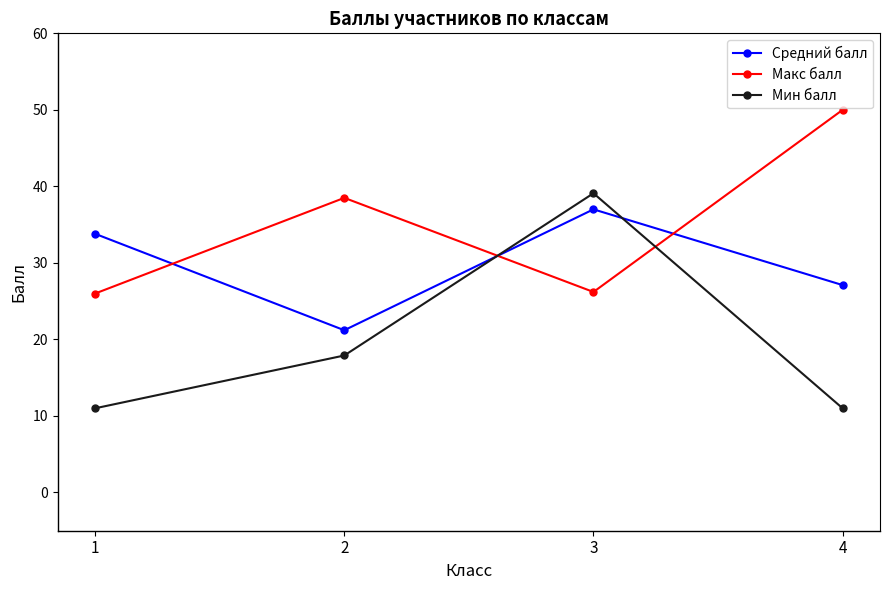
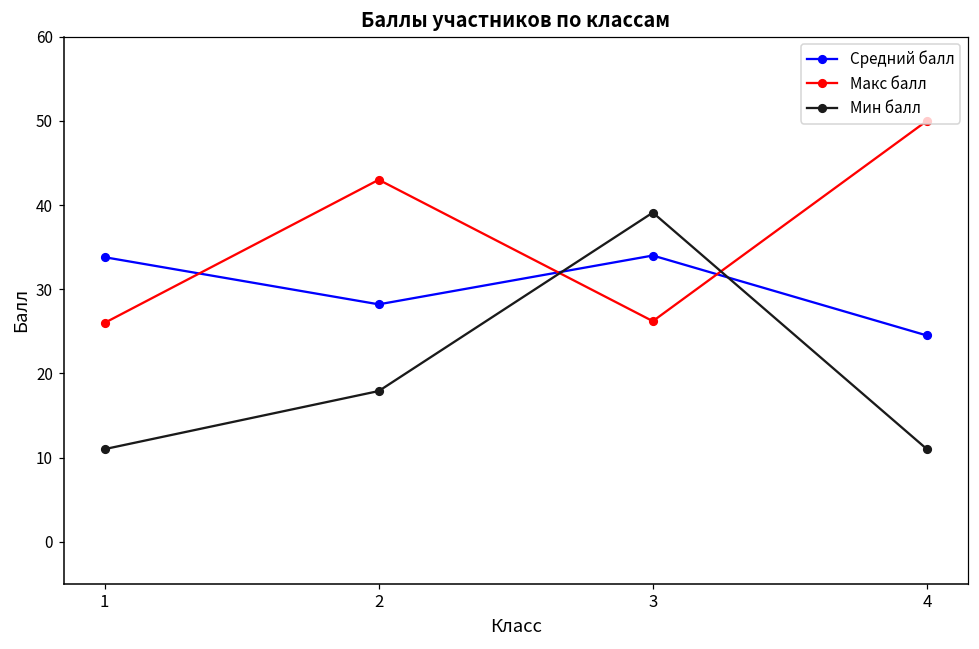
Средний балл, 2: 21 -> 28
Макс балл, 2: 39 -> 43
Средний балл, 3: 37 -> 34
Средний балл, 4: 27 -> 25
